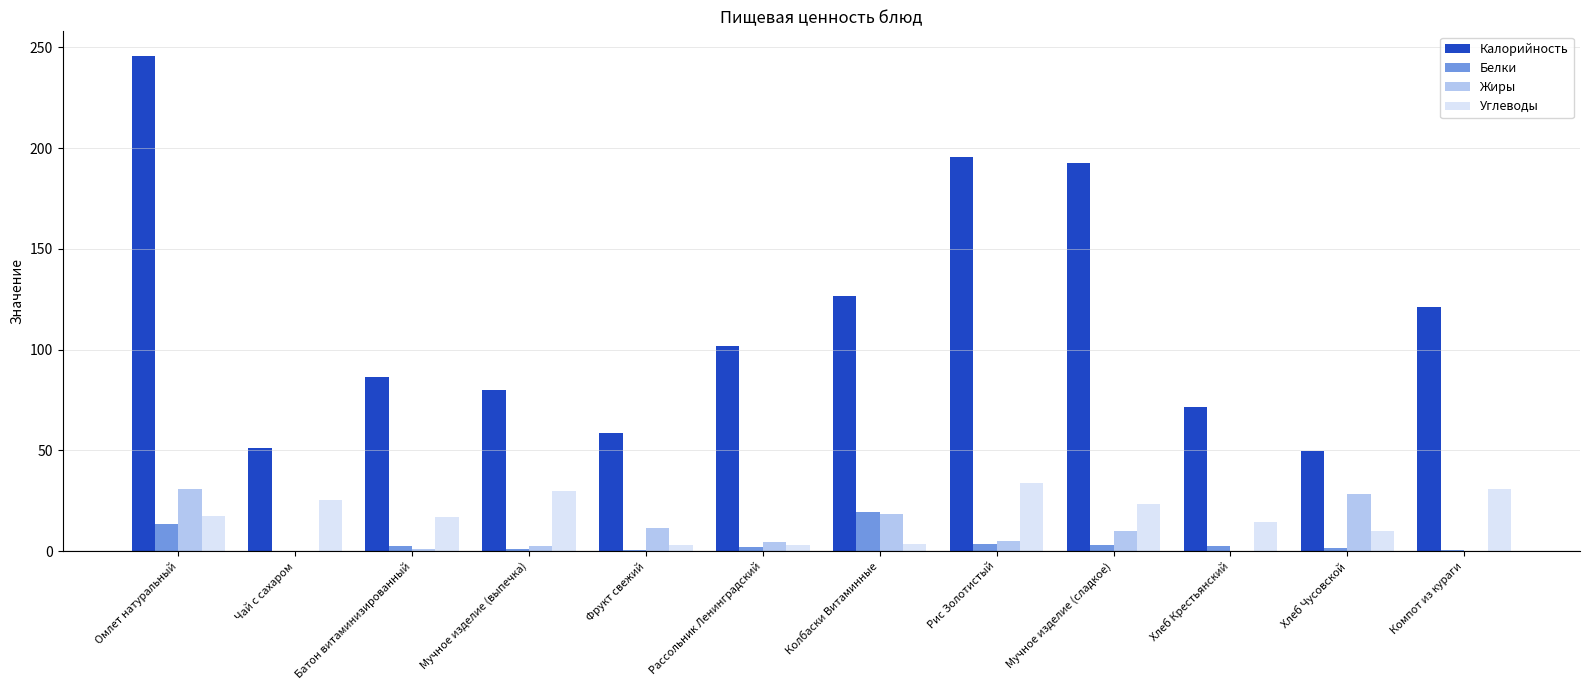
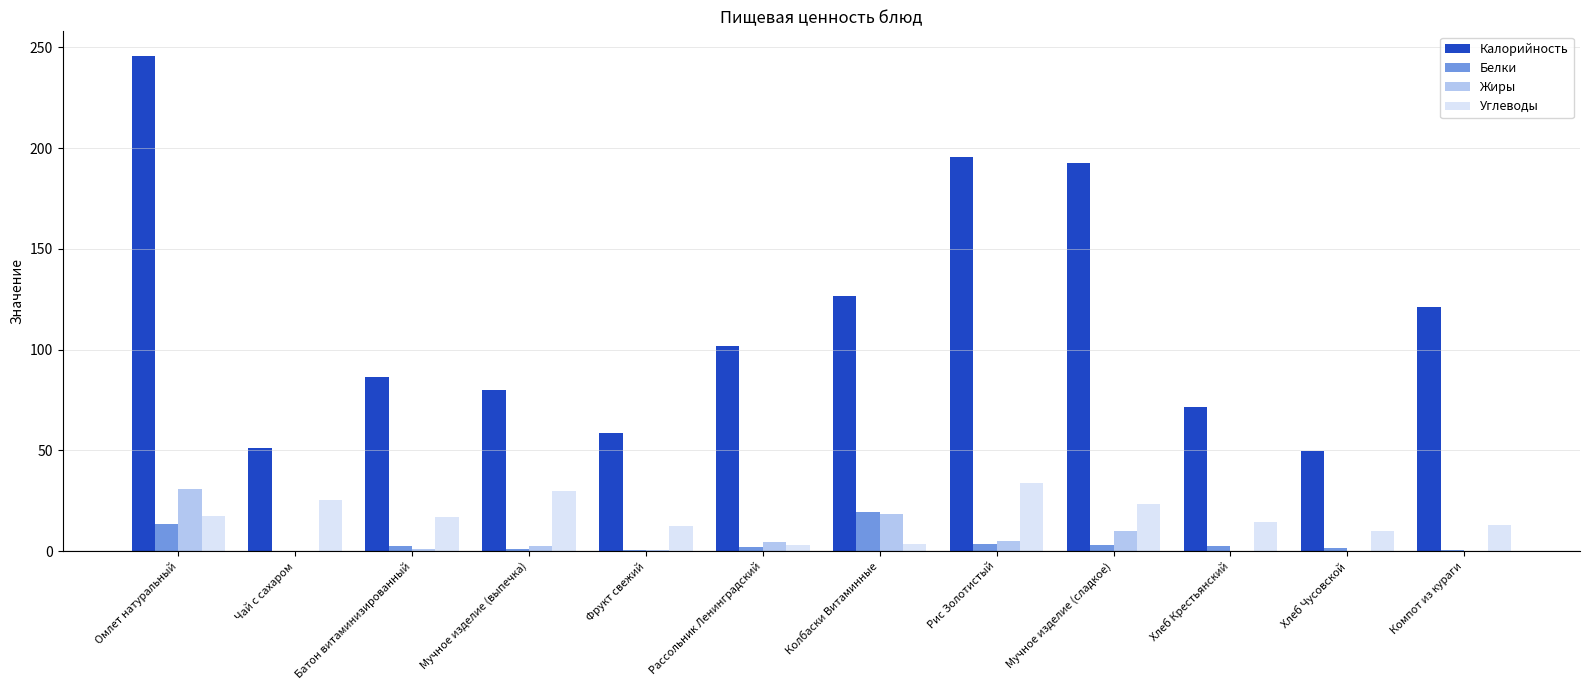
Жиры, Фрукт свежий: 12 -> 1
Углеводы, Фрукт свежий: 3 -> 13
Жиры, Хлеб Чусовской: 29 -> 0
Углеводы, Компот из кураги: 31 -> 13
